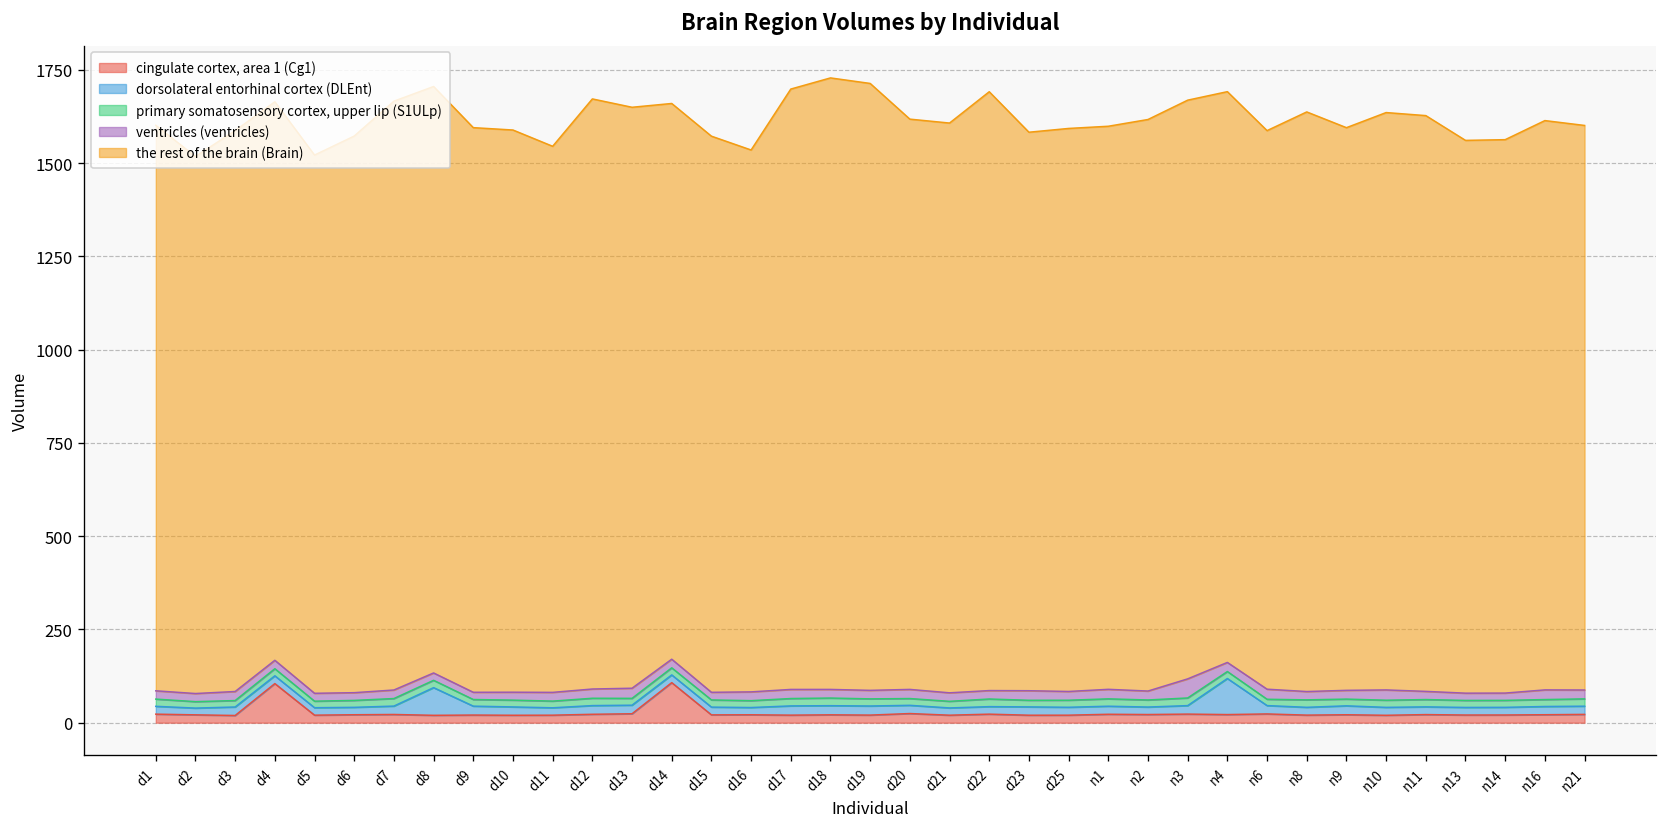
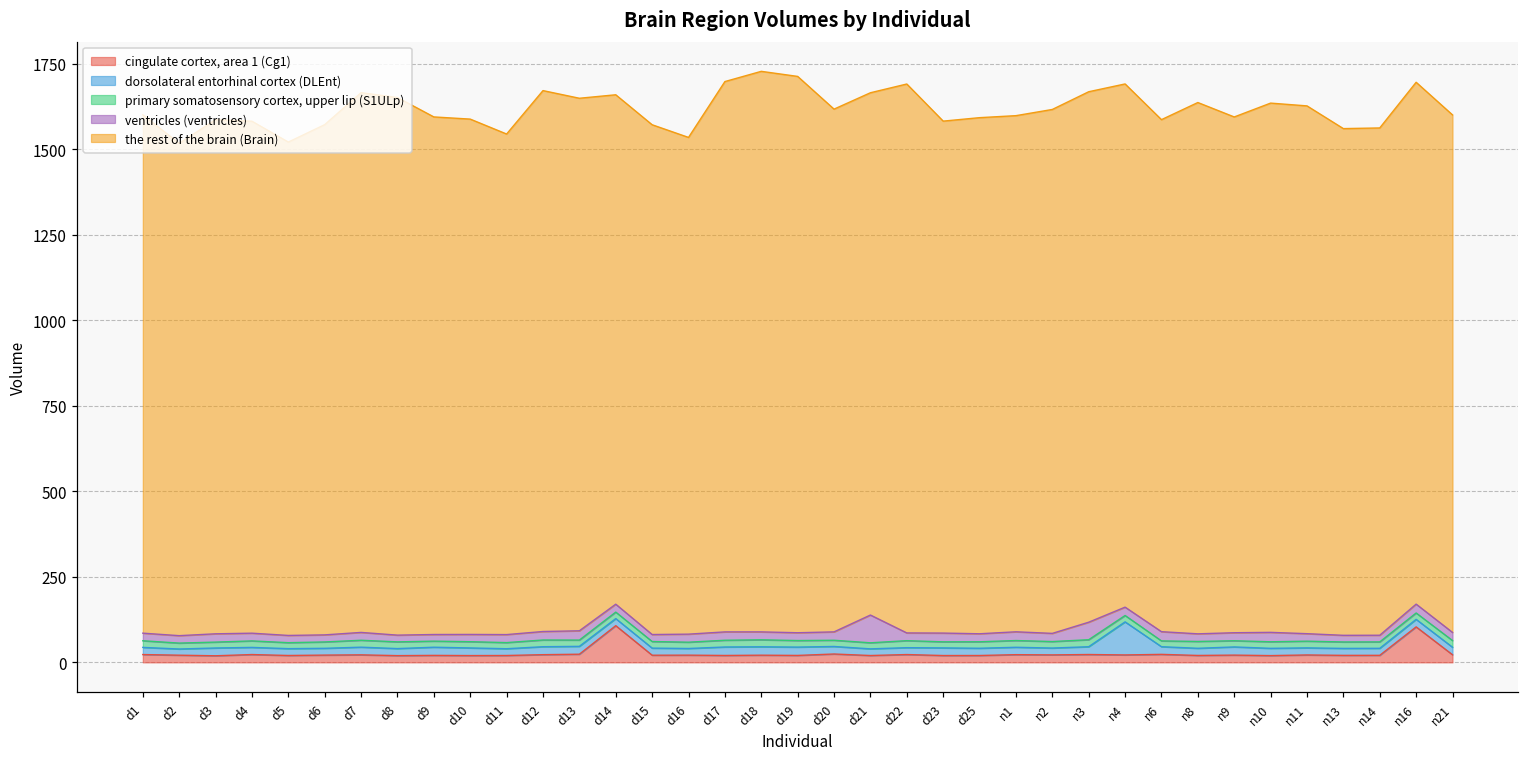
cingulate cortex, area 1 (Cg1), d4: 100 -> 20
dorsolateral entorhinal cortex (DLEnt), d8: 70 -> 20
ventricles (ventricles), d21: 20 -> 80
cingulate cortex, area 1 (Cg1), n16: 20 -> 100
